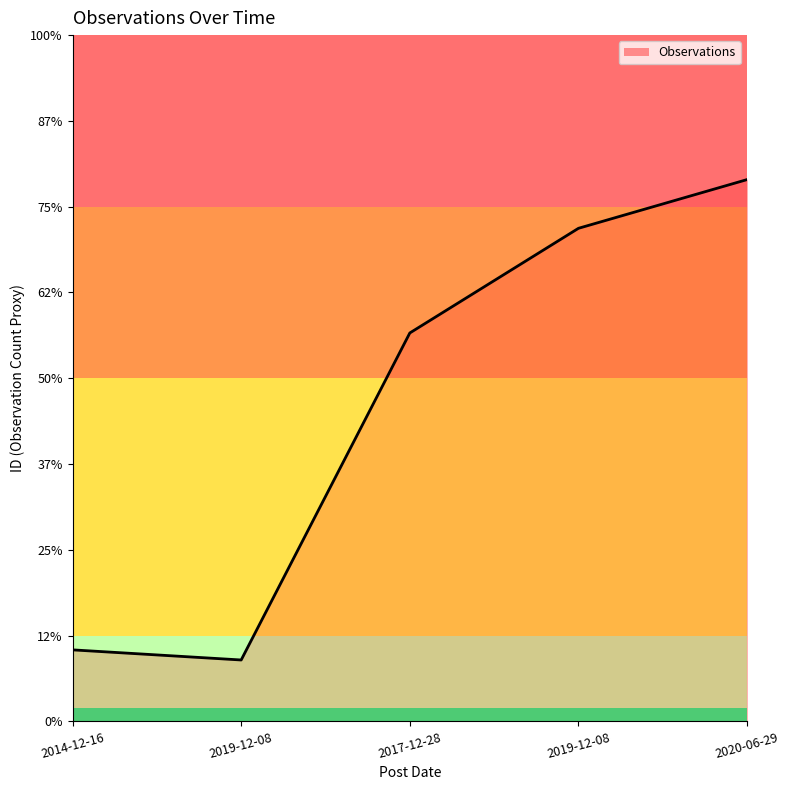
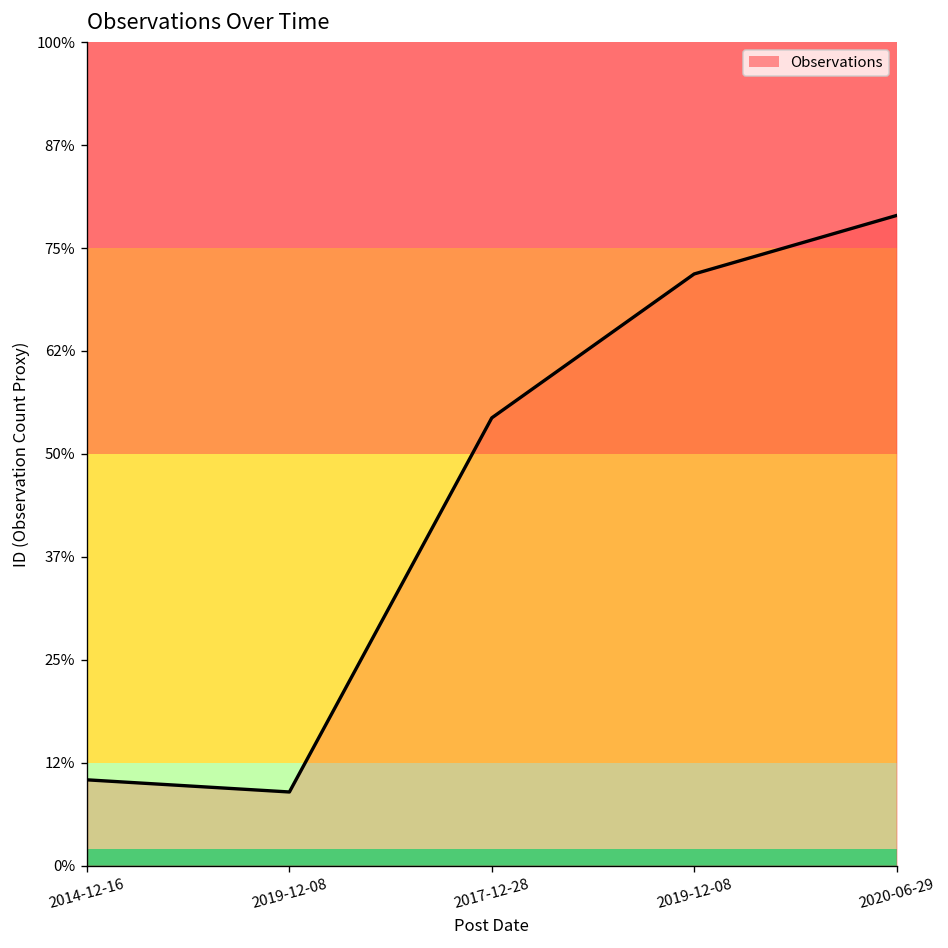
2017-12-28: 57% -> 54%
